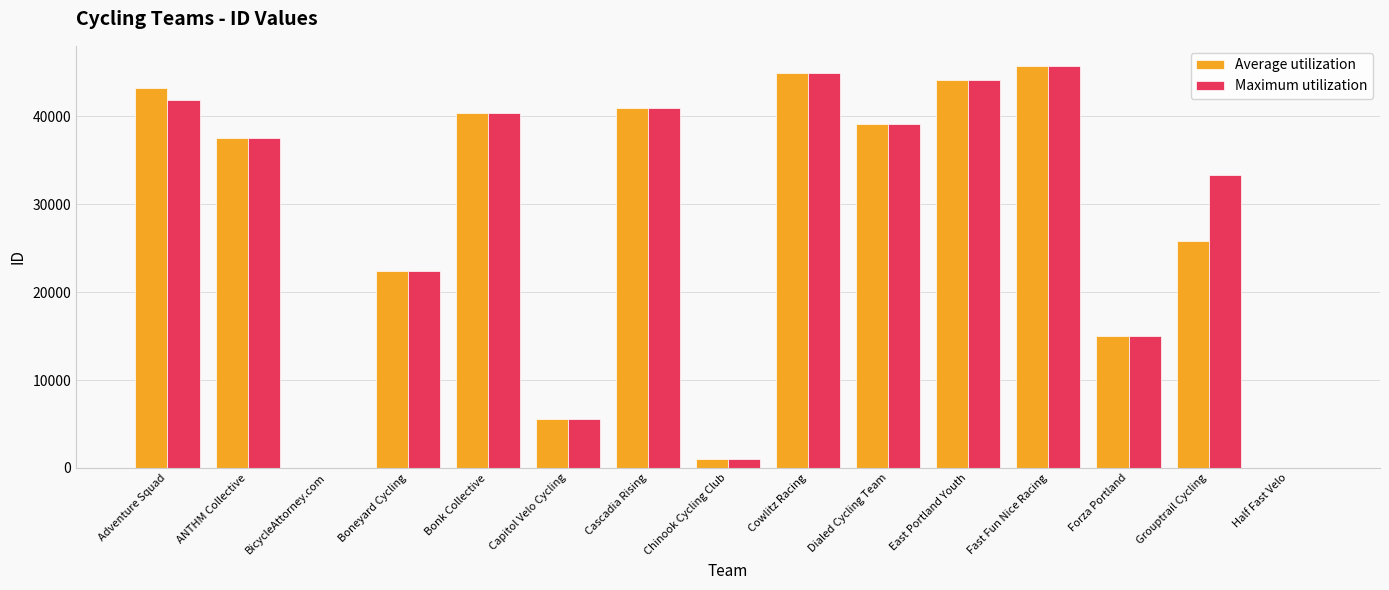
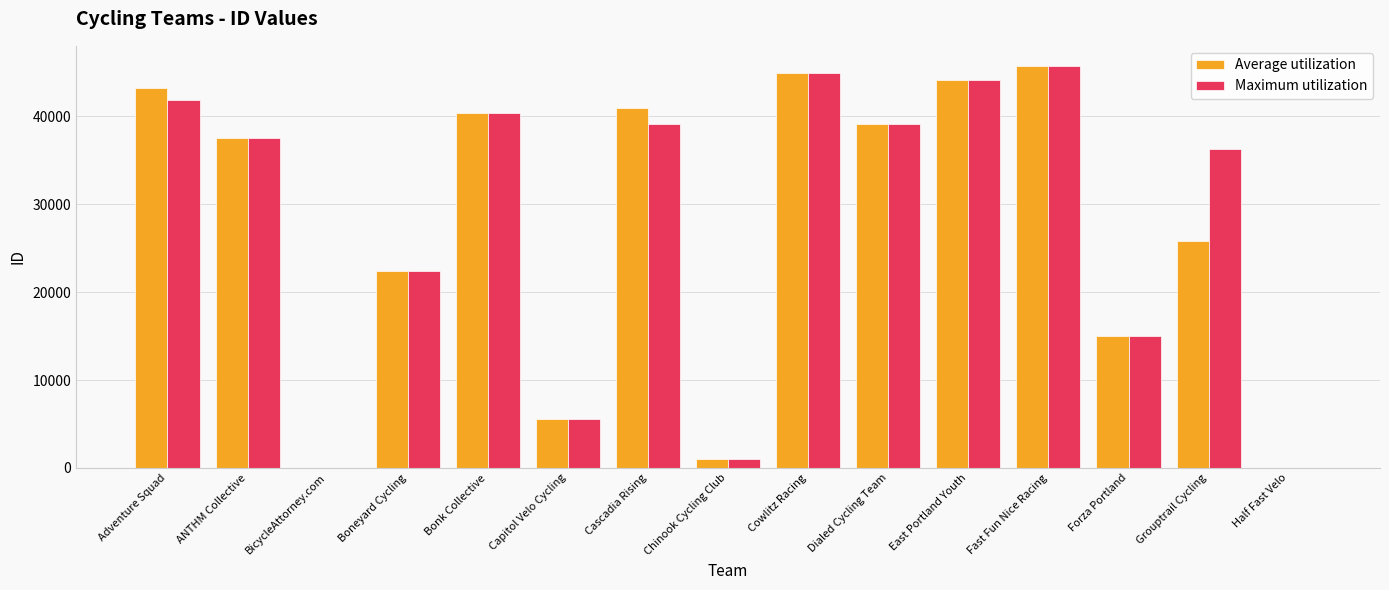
Maximum utilization, Cascadia Rising: 41000 -> 39000
Maximum utilization, Grouptrail Cycling: 33000 -> 36000
